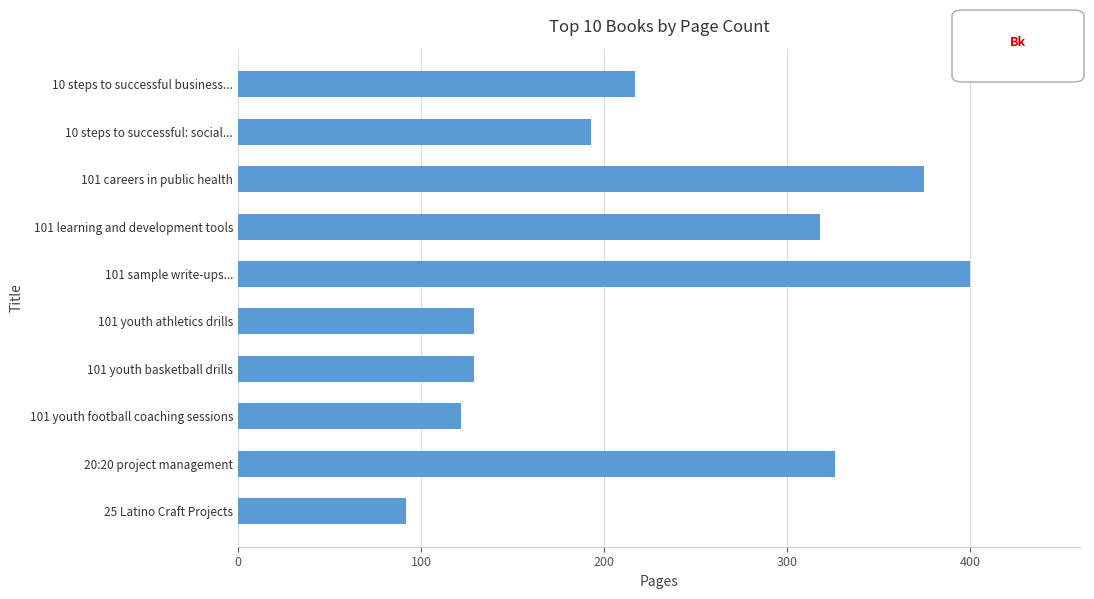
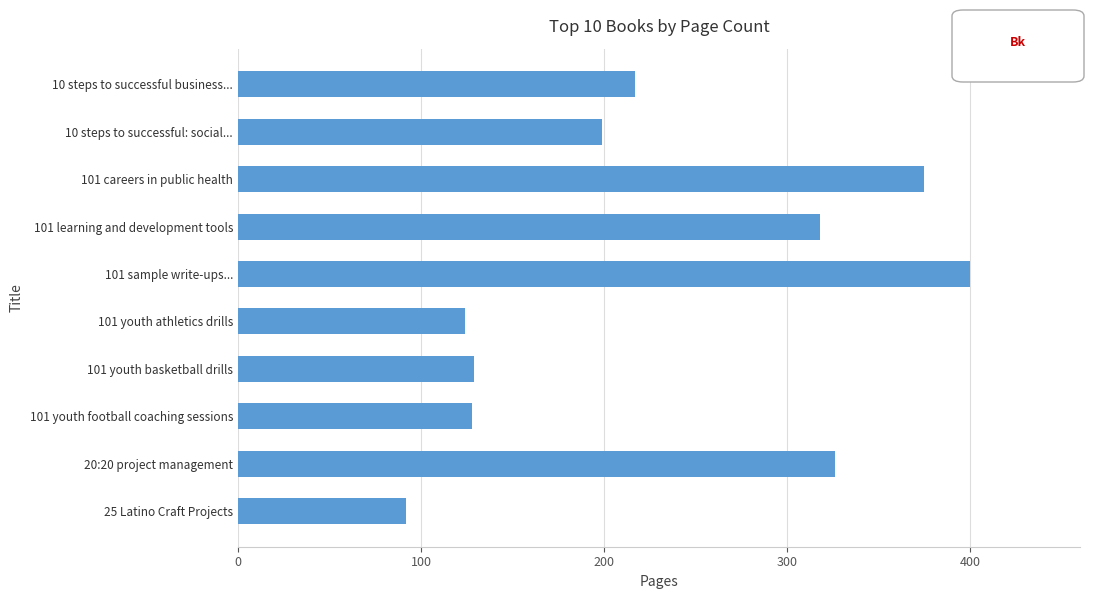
10 steps to successful: social...: 193 -> 199
101 youth athletics drills: 129 -> 124
101 youth football coaching sessions: 122 -> 128
